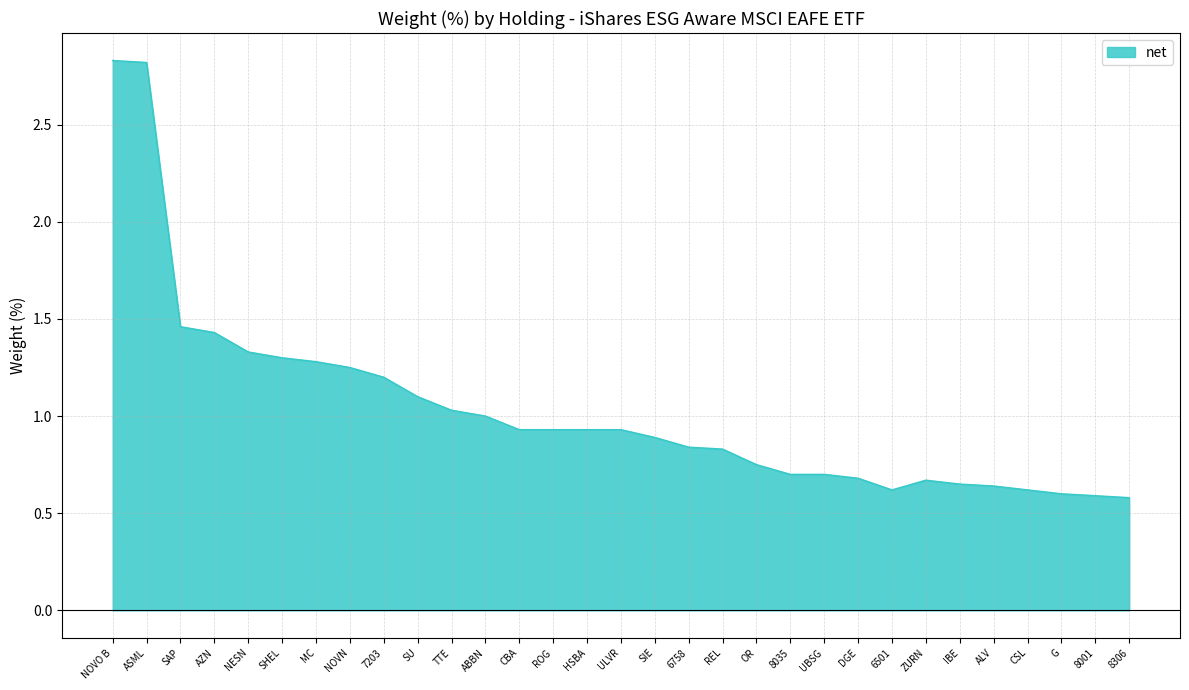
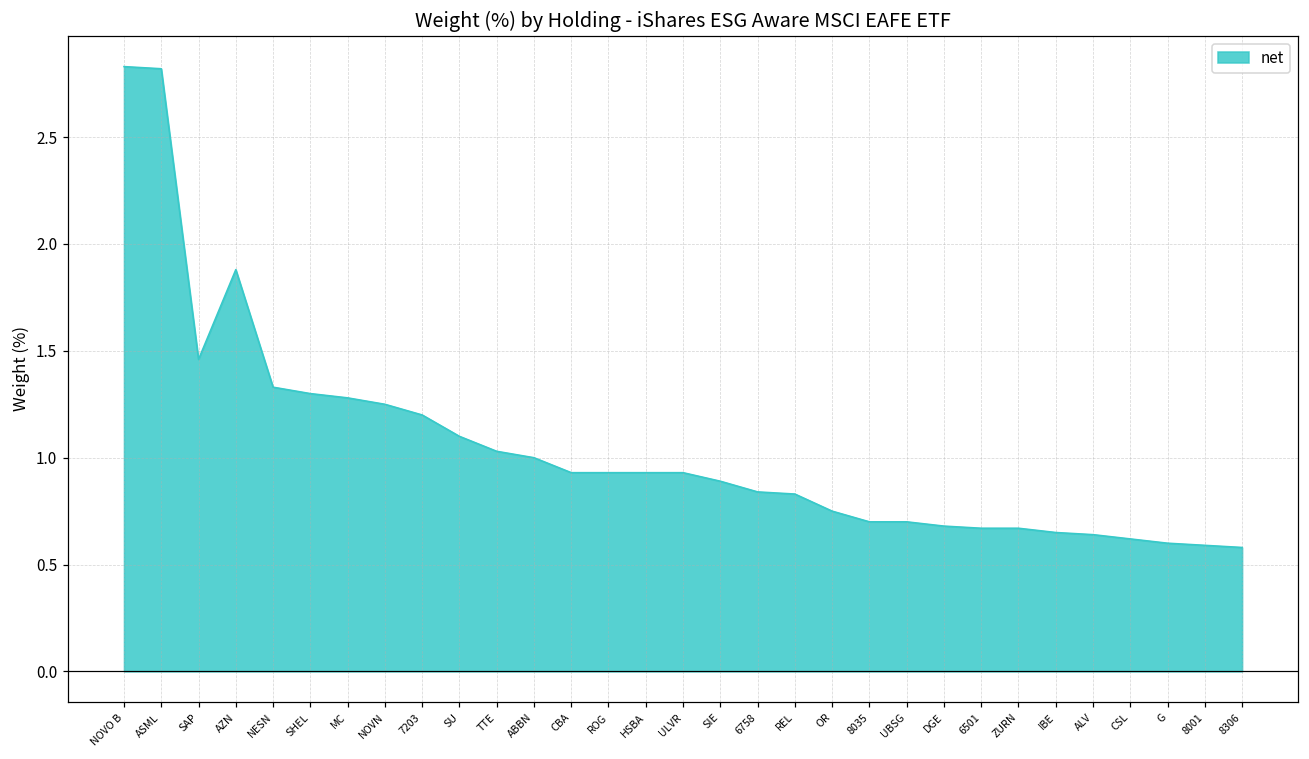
AZN: 1.43 -> 1.88
6501: 0.62 -> 0.67
